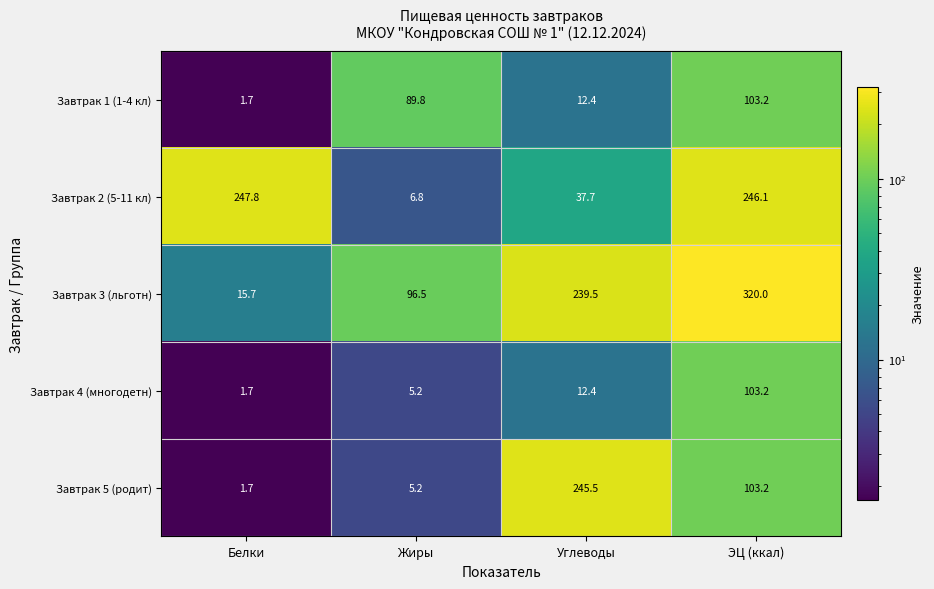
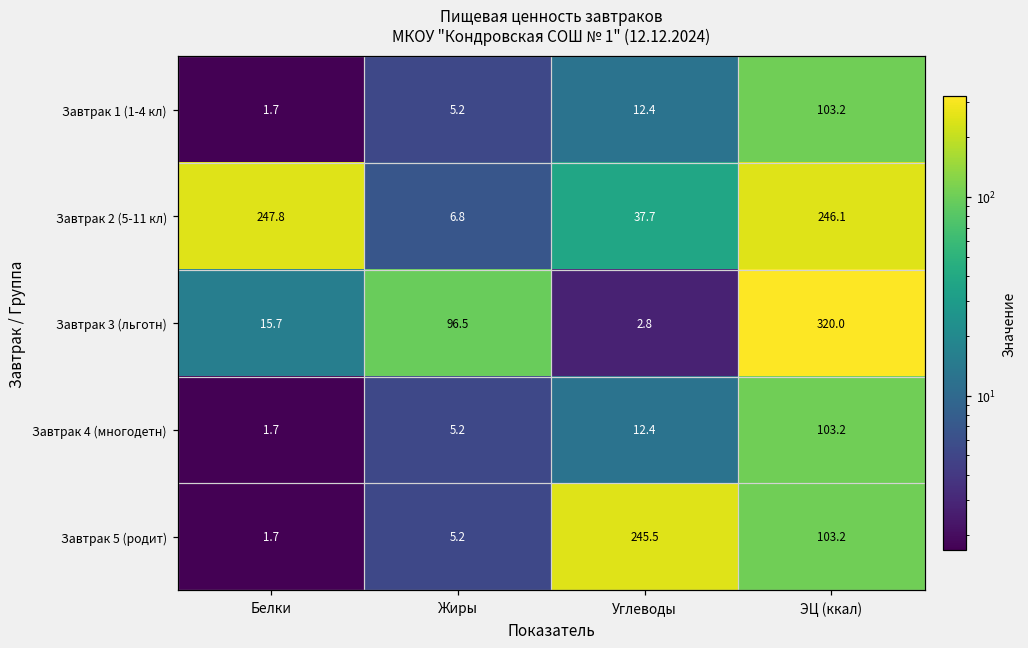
Завтрак 1 (1-4 кл), Жиры: 89.8 -> 5.2
Завтрак 3 (льготн), Углеводы: 239.5 -> 2.8
